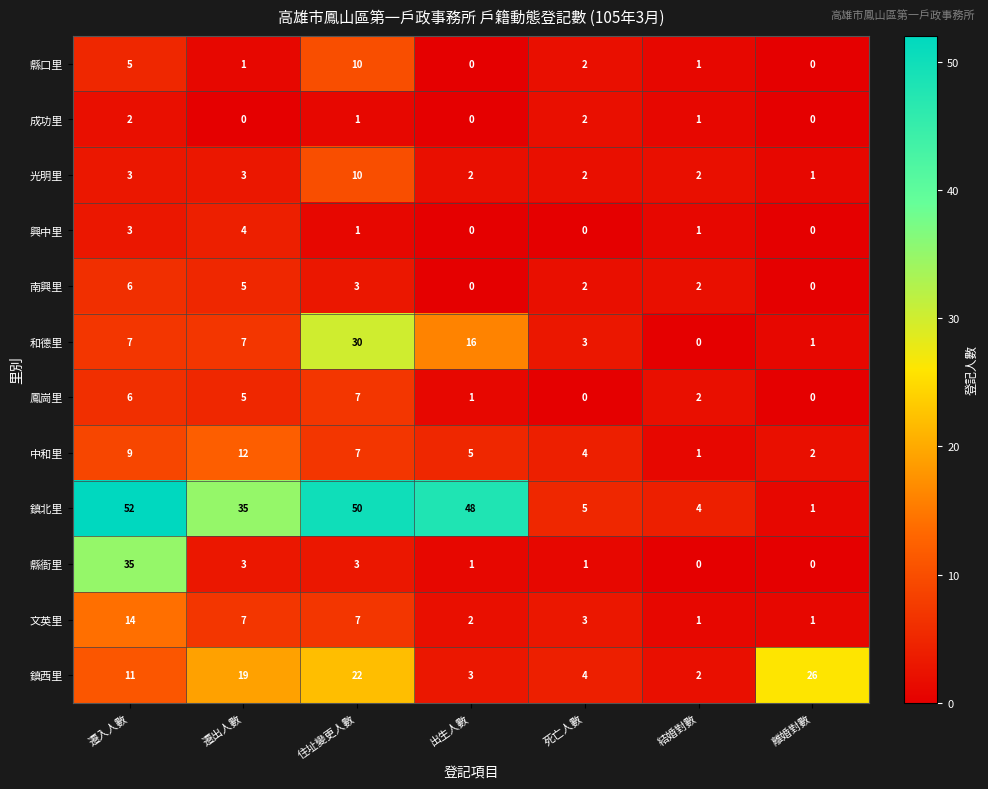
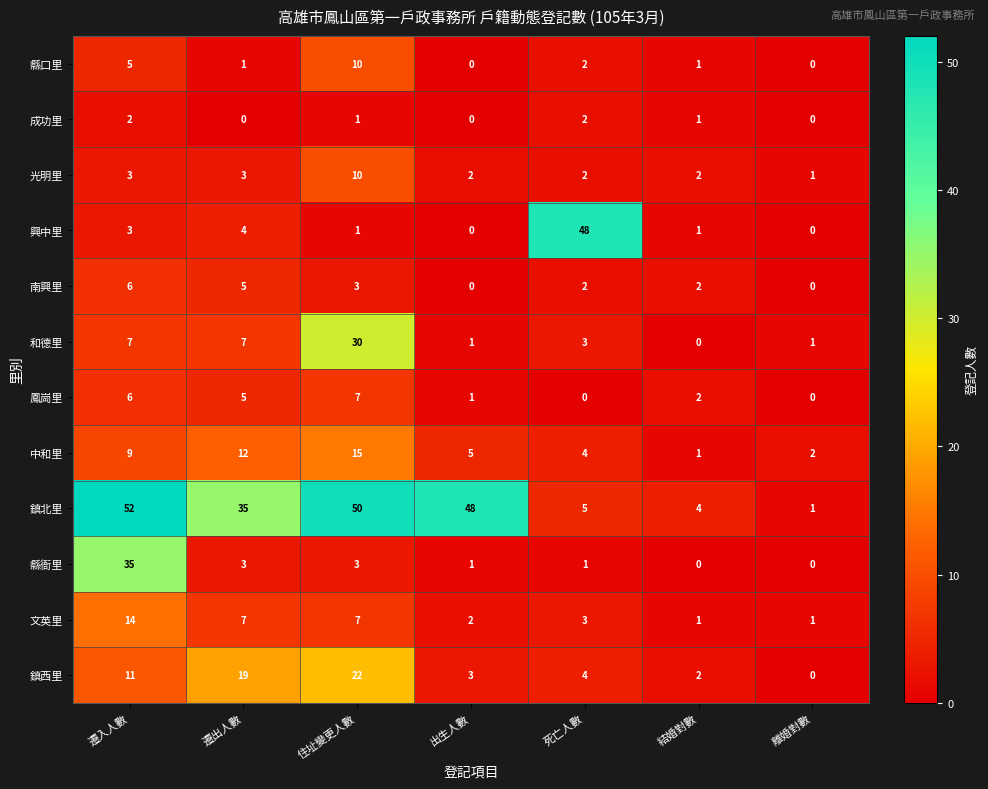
興中里, 死亡人數: 0 -> 48
和德里, 出生人數: 16 -> 1
中和里, 住址變更人數: 7 -> 15
鎮西里, 離婚對數: 26 -> 0
